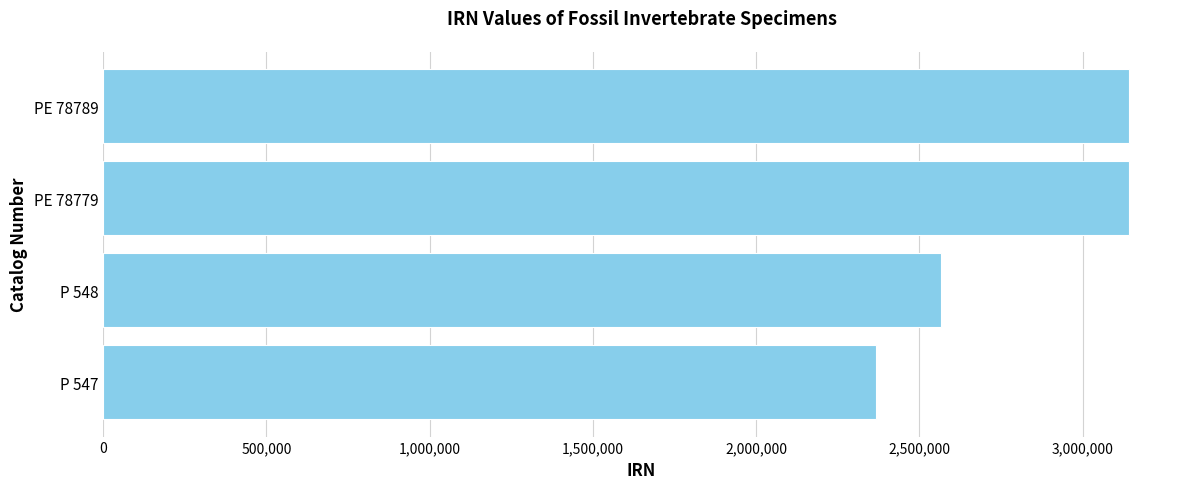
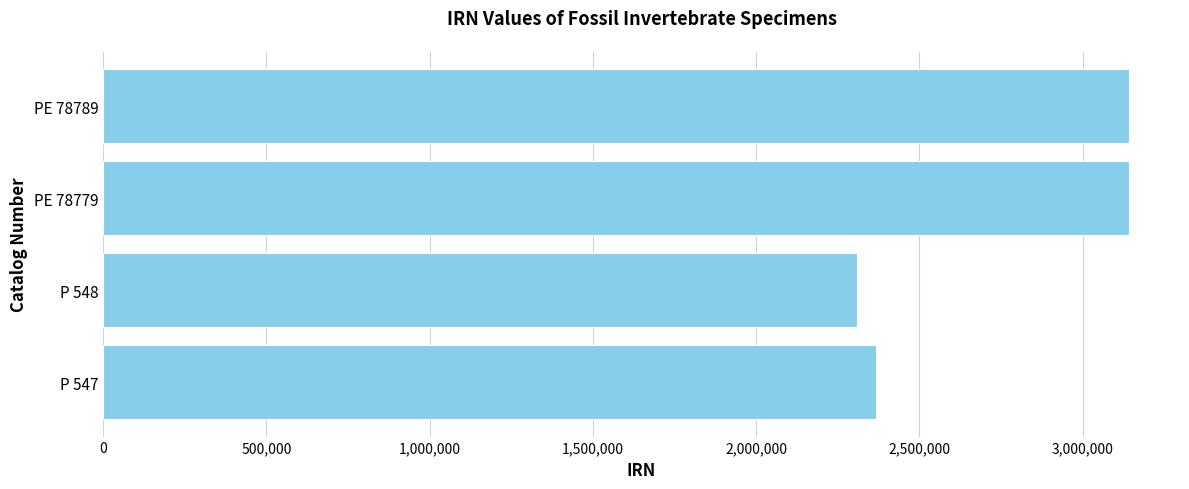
P 548: 2,570,000 -> 2,310,000
